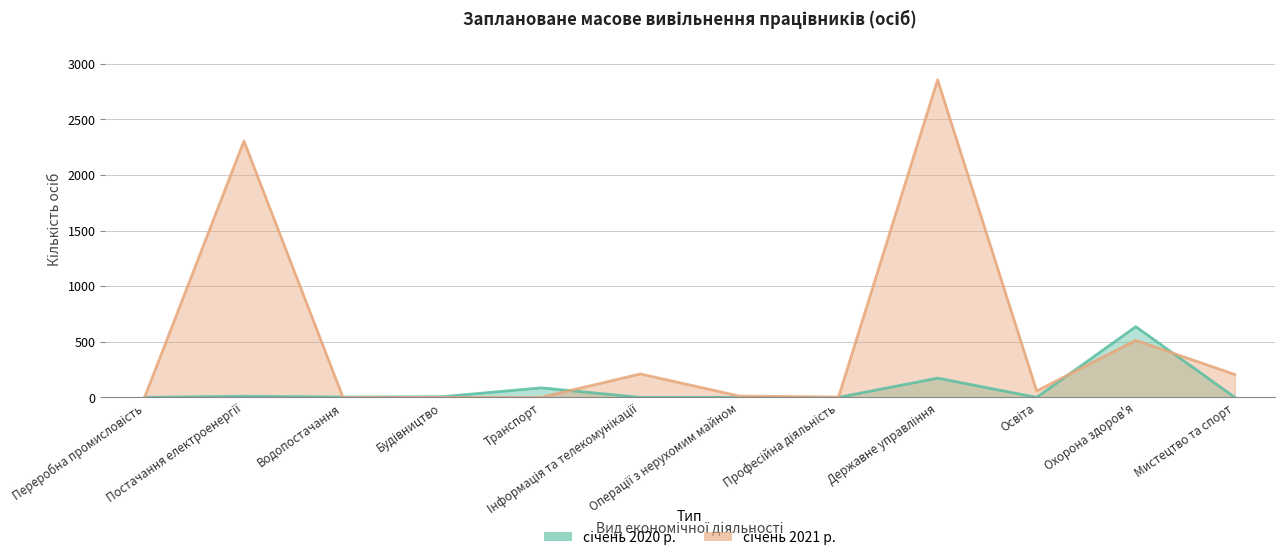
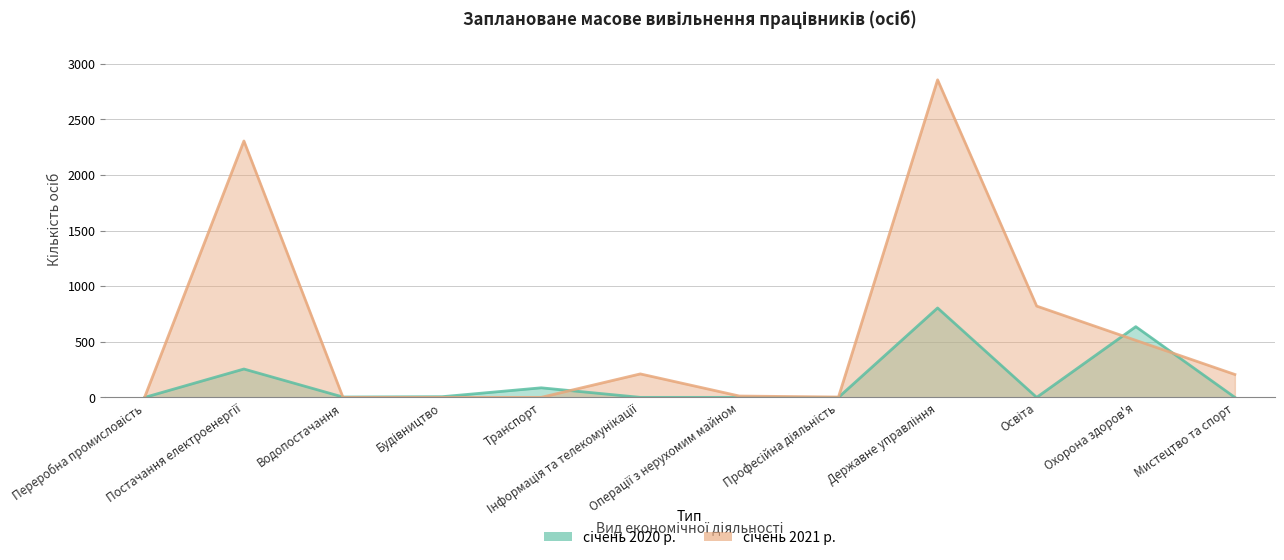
січень 2020 р., Постачання електроенергії: 10 -> 260
січень 2020 р., Державне управління: 170 -> 800
січень 2021 р., Освіта: 60 -> 820
